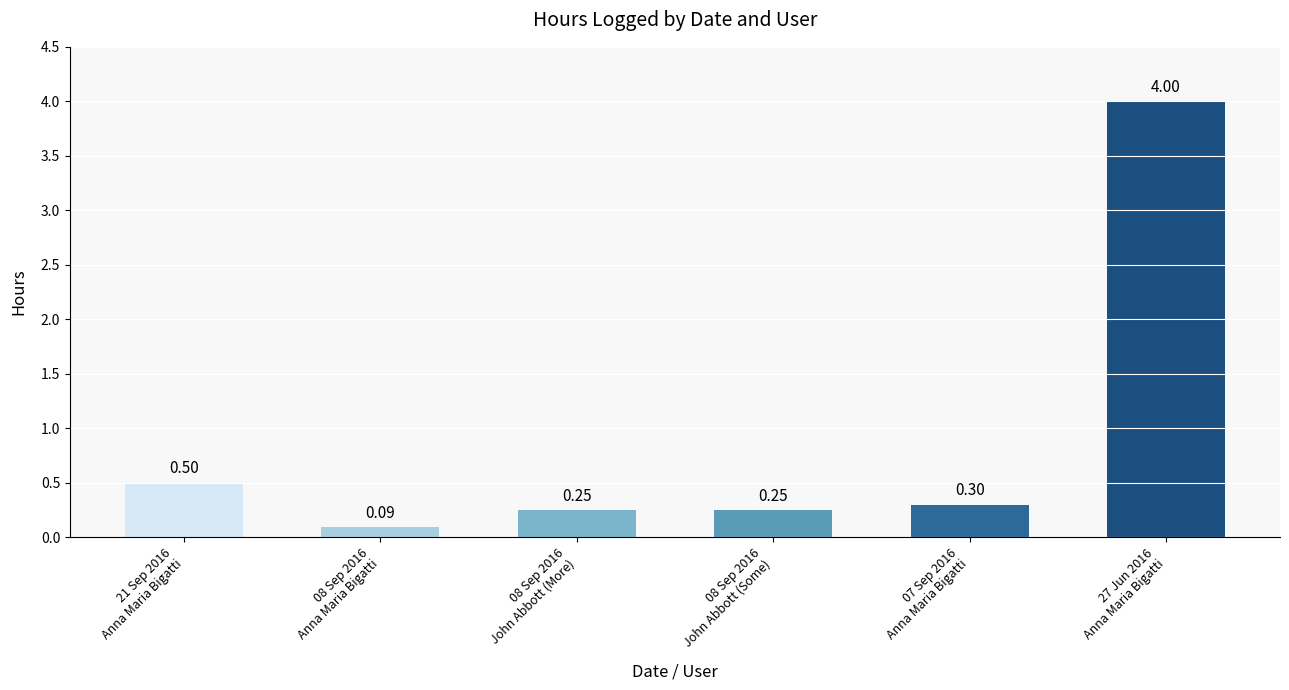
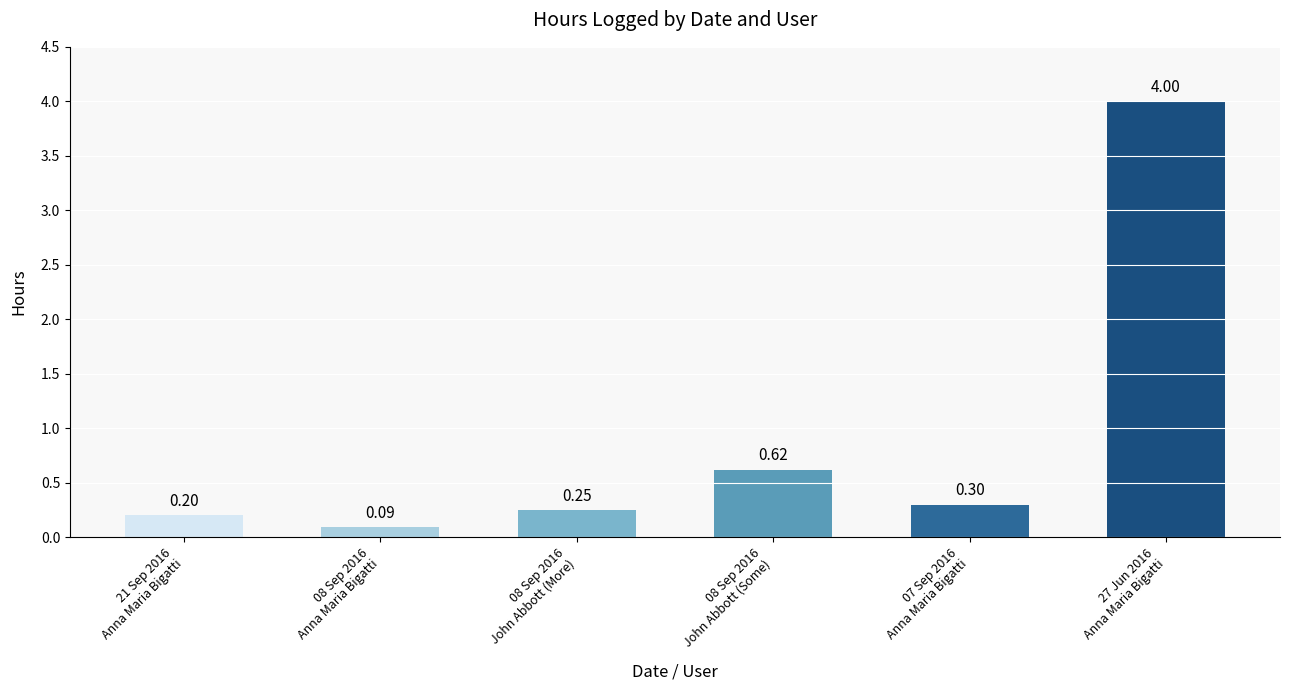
21 Sep 2016 Anna Maria Bigatti: 0.50 -> 0.20
08 Sep 2016 John Abbott (Some): 0.25 -> 0.62
